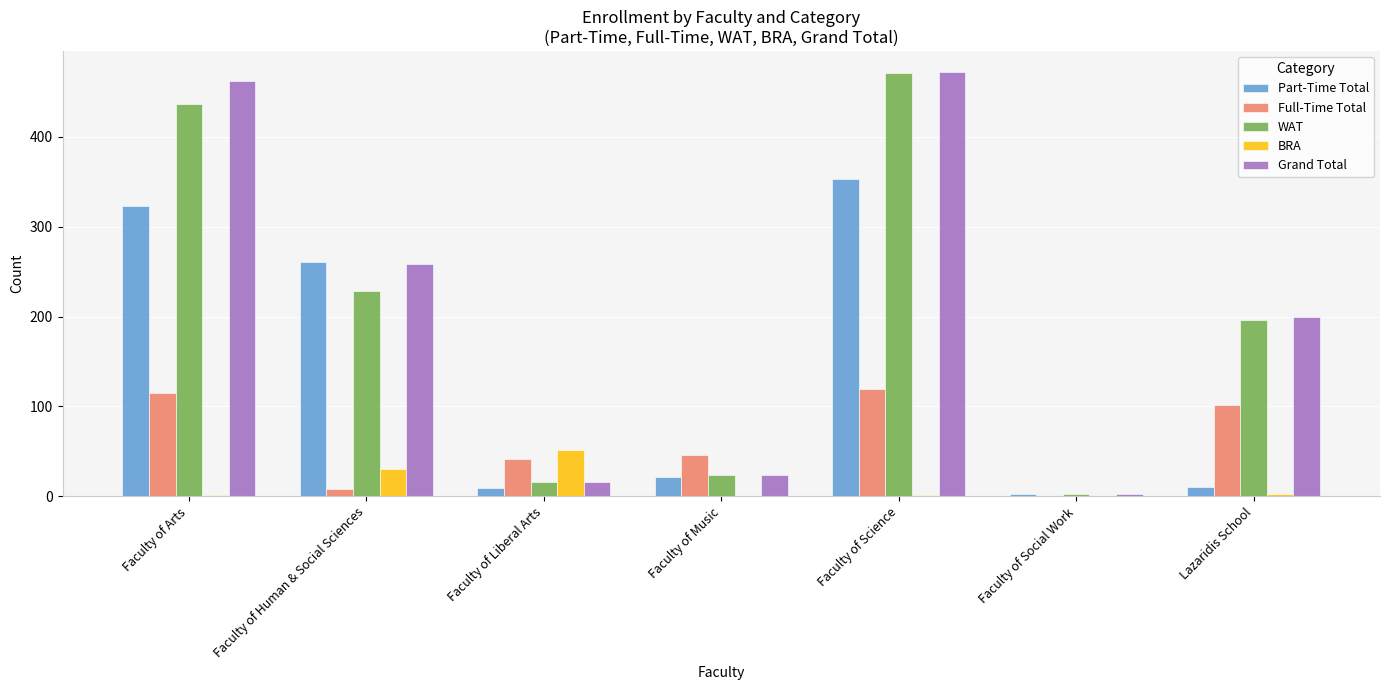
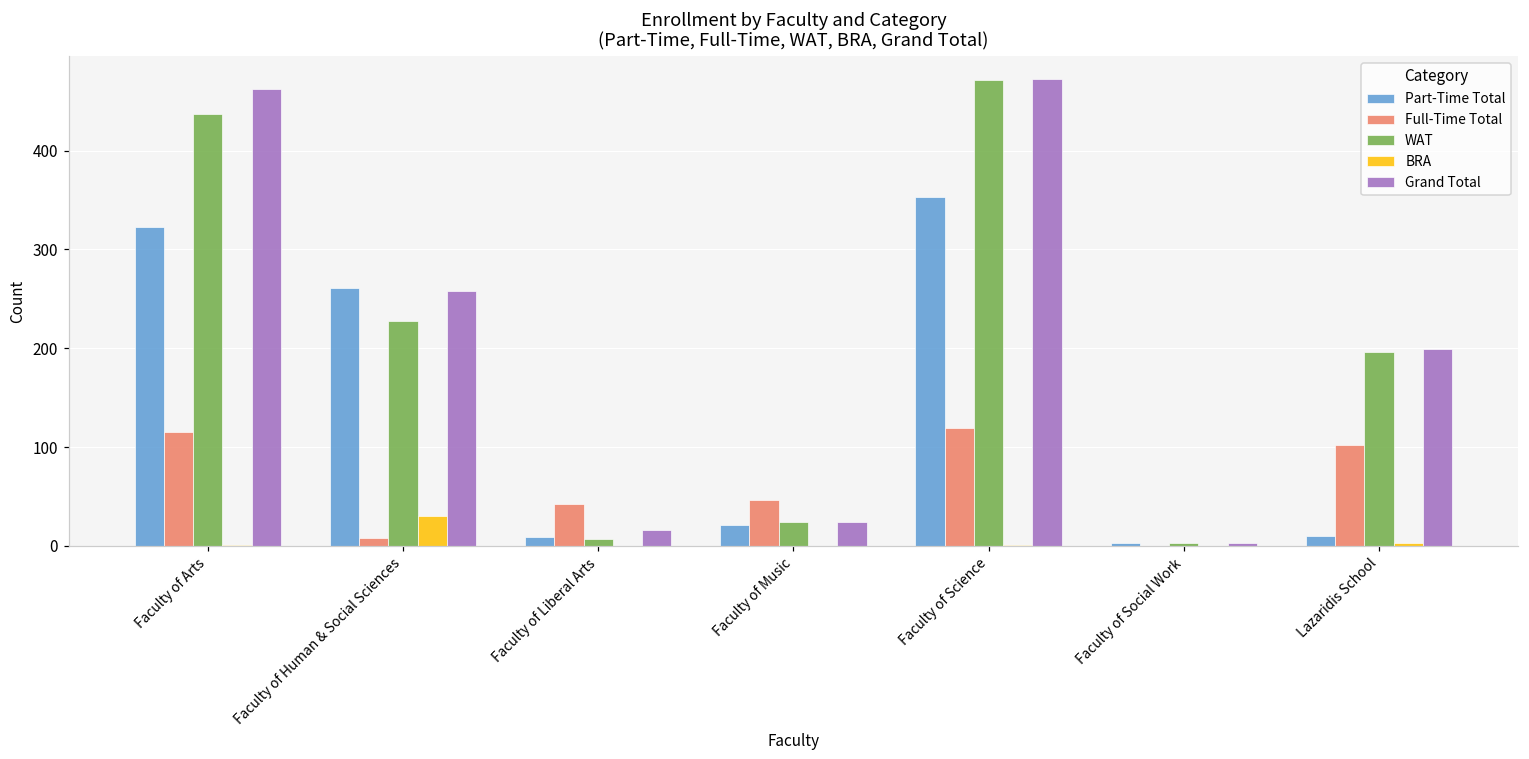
WAT, Faculty of Liberal Arts: 20 -> 10
BRA, Faculty of Liberal Arts: 50 -> 0
